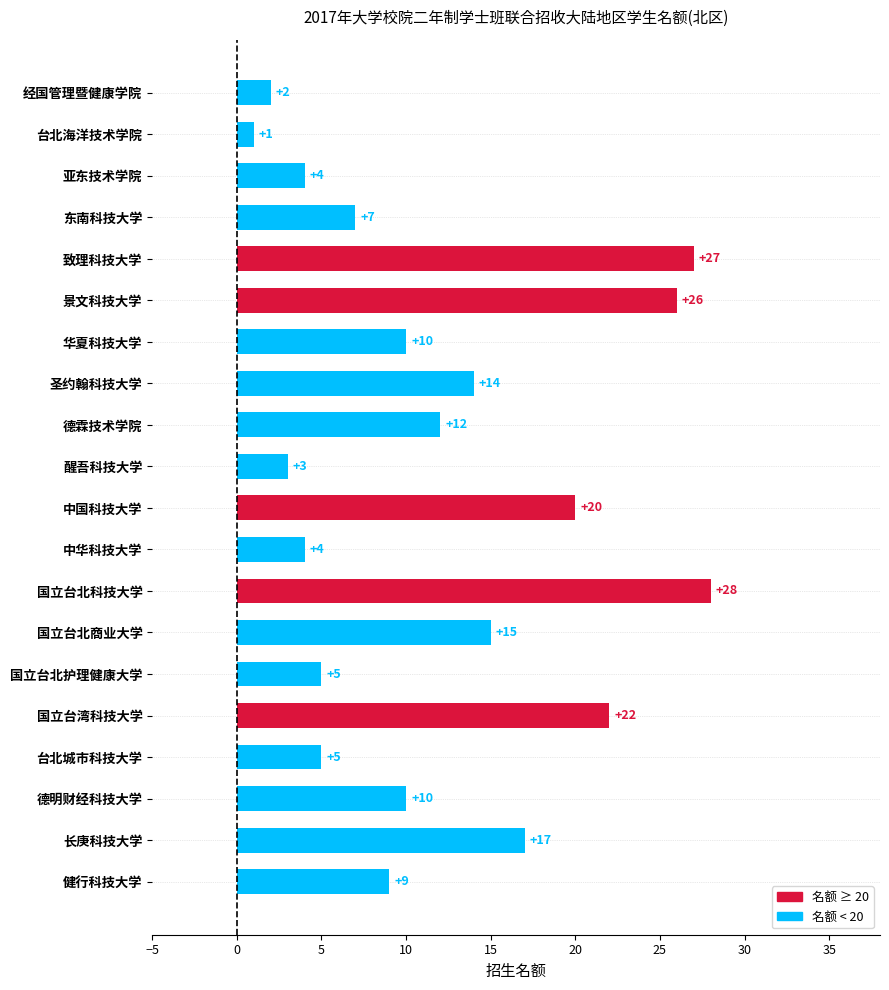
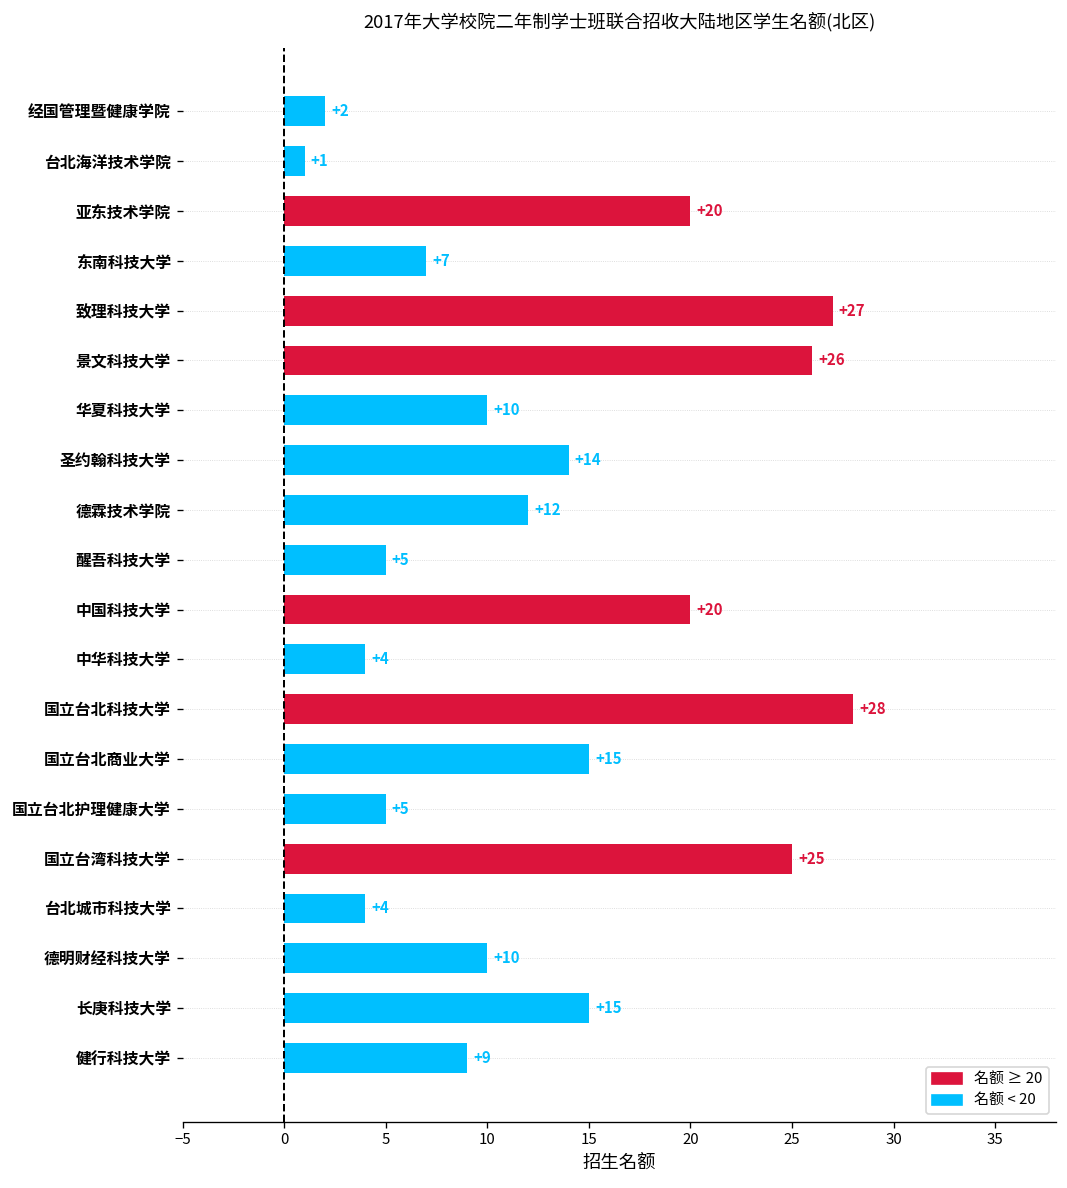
亚东技术学院: +4 -> +20
醒吾科技大学: +3 -> +5
国立台湾科技大学: +22 -> +25
台北城市科技大学: +5 -> +4
长庚科技大学: +17 -> +15
